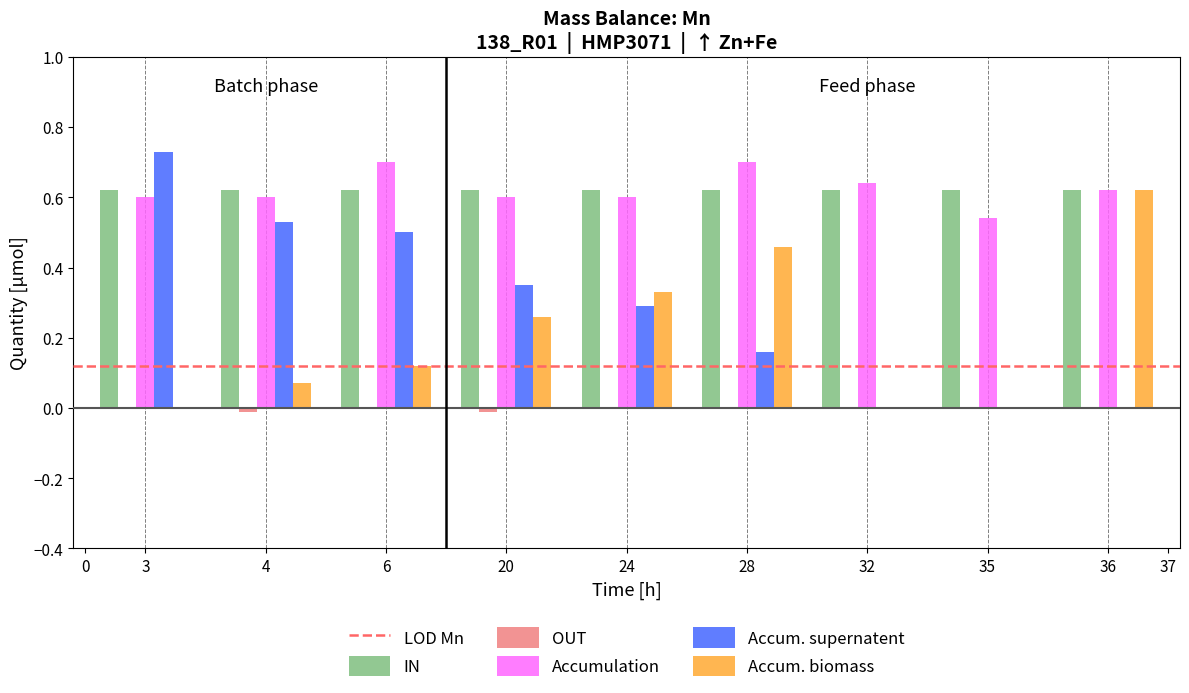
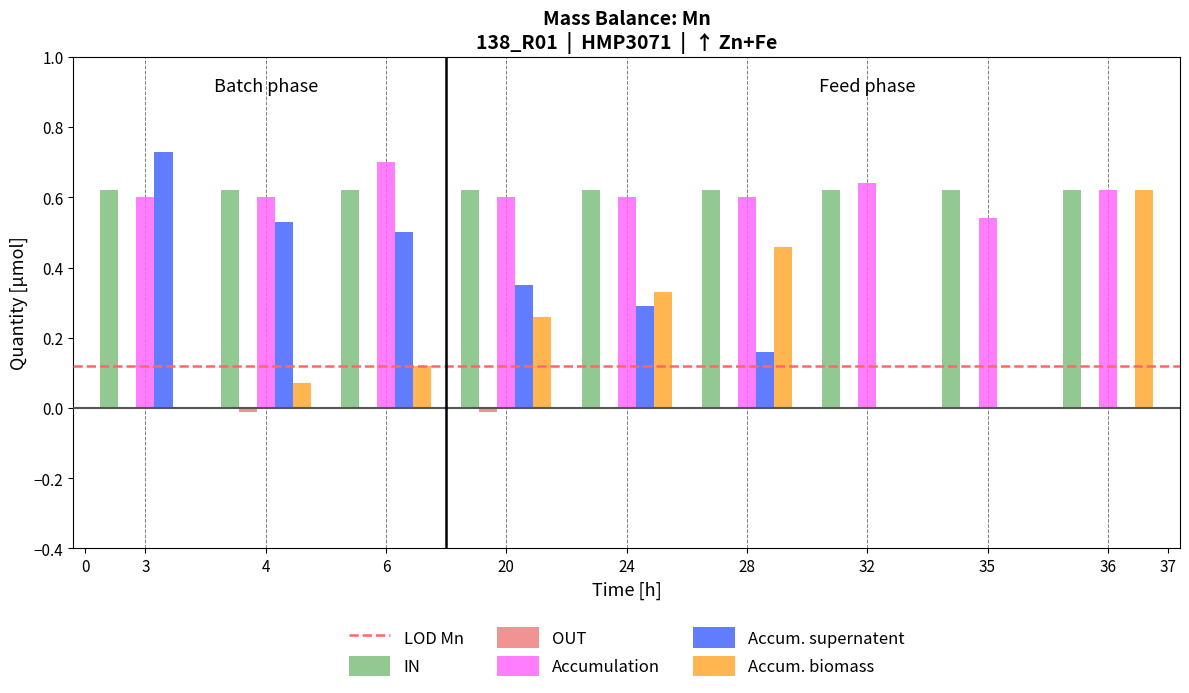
Accumulation, 28: 0.7 -> 0.6
